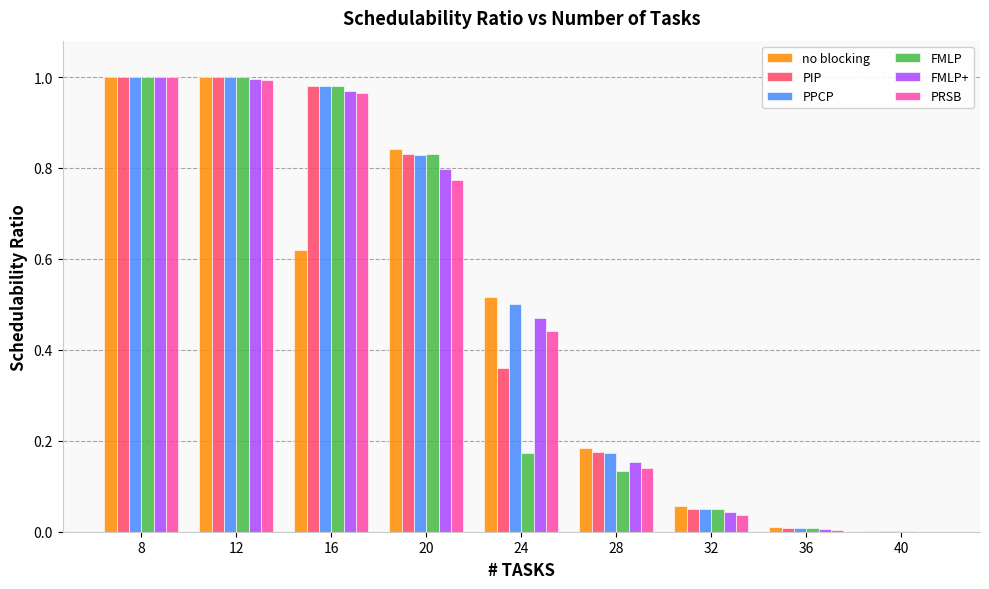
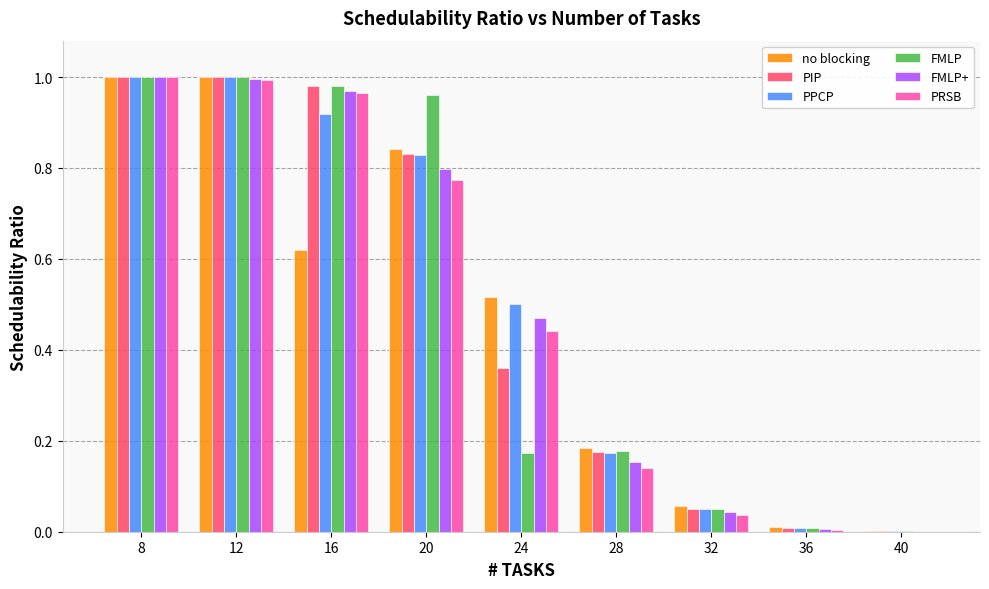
PPCP, 16: 0.98 -> 0.92
FMLP, 20: 0.83 -> 0.96
FMLP, 28: 0.13 -> 0.18
